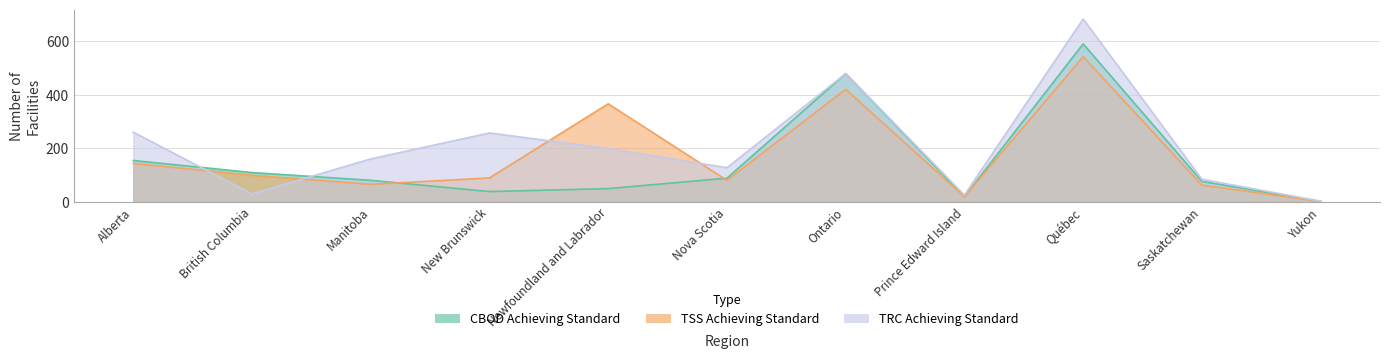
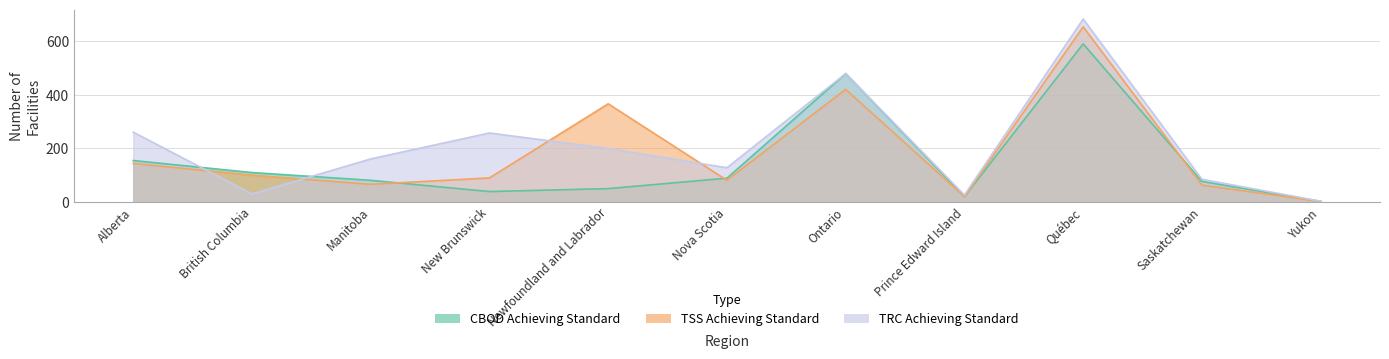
TSS Achieving Standard, Québec: 540 -> 660
